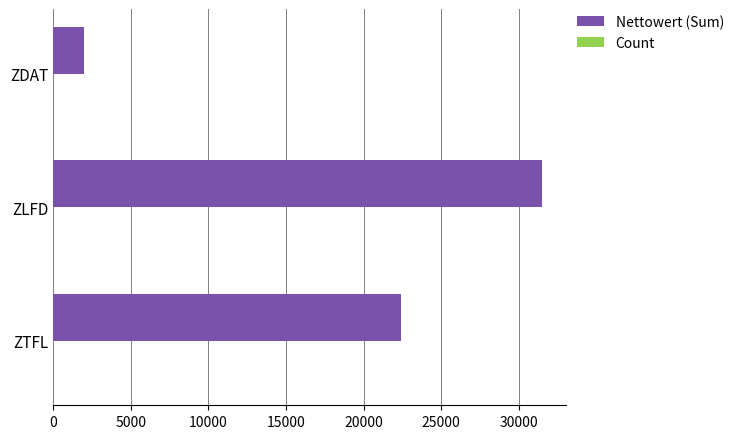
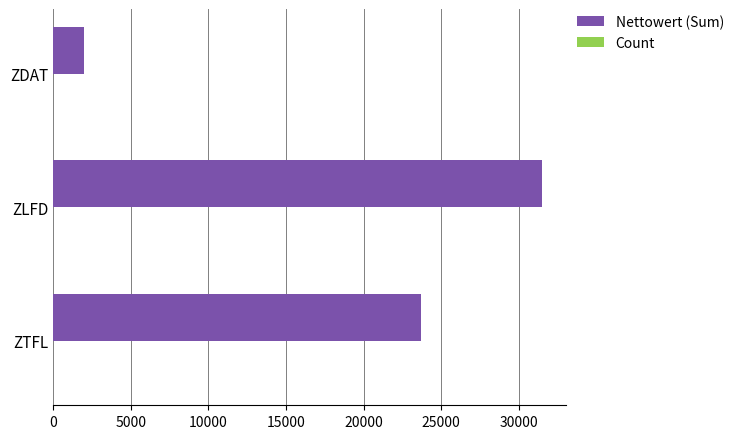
Nettowert (Sum), ZTFL: 22400 -> 23700
